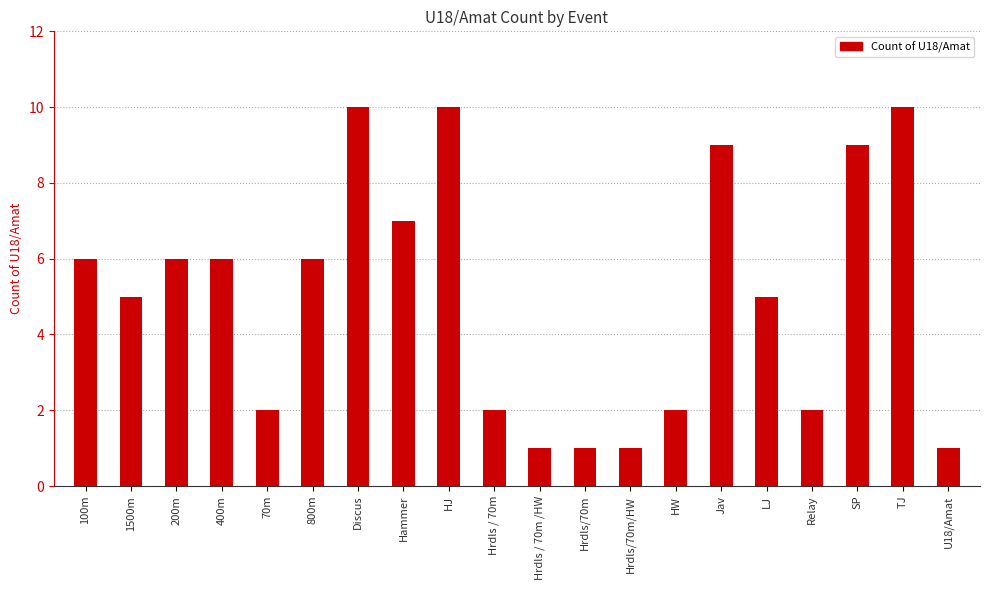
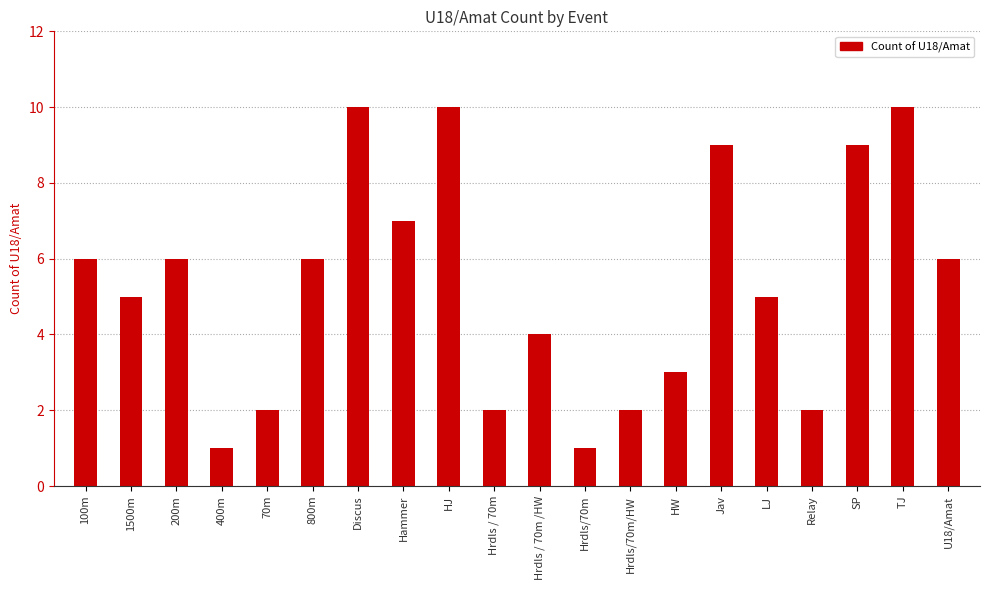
400m: 6 -> 1
Hrdls / 70m /HW: 1 -> 4
Hrdls/70m/HW: 1 -> 2
HW: 2 -> 3
U18/Amat: 1 -> 6
